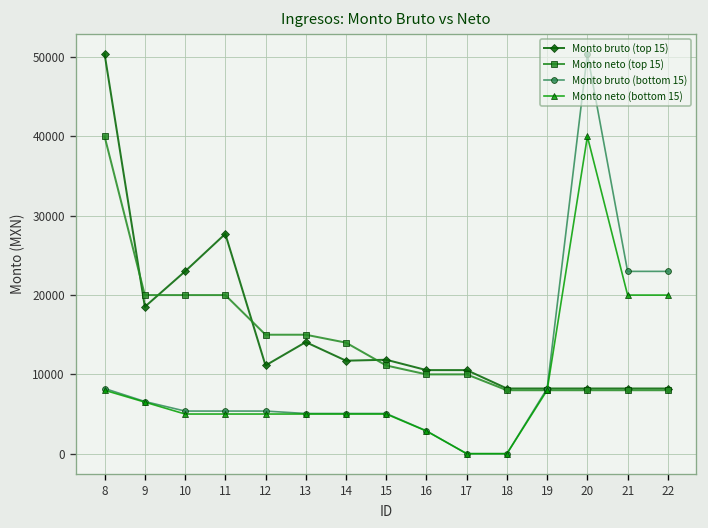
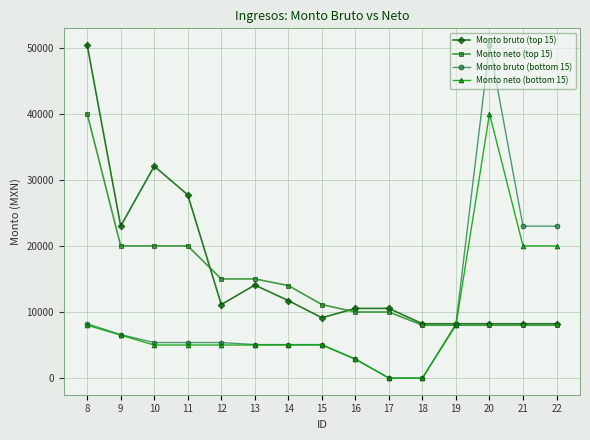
Monto bruto (top 15), 9: 19000 -> 23000
Monto bruto (top 15), 10: 23000 -> 32000
Monto bruto (top 15), 15: 12000 -> 9000
